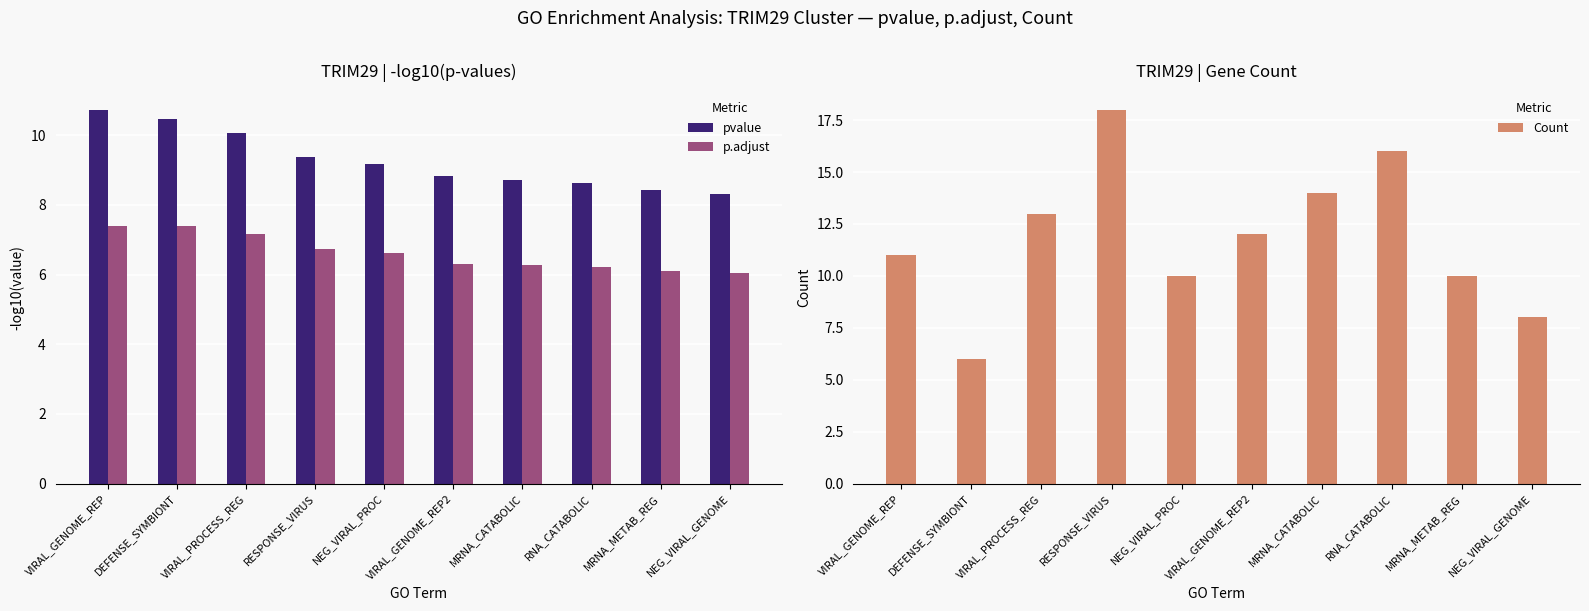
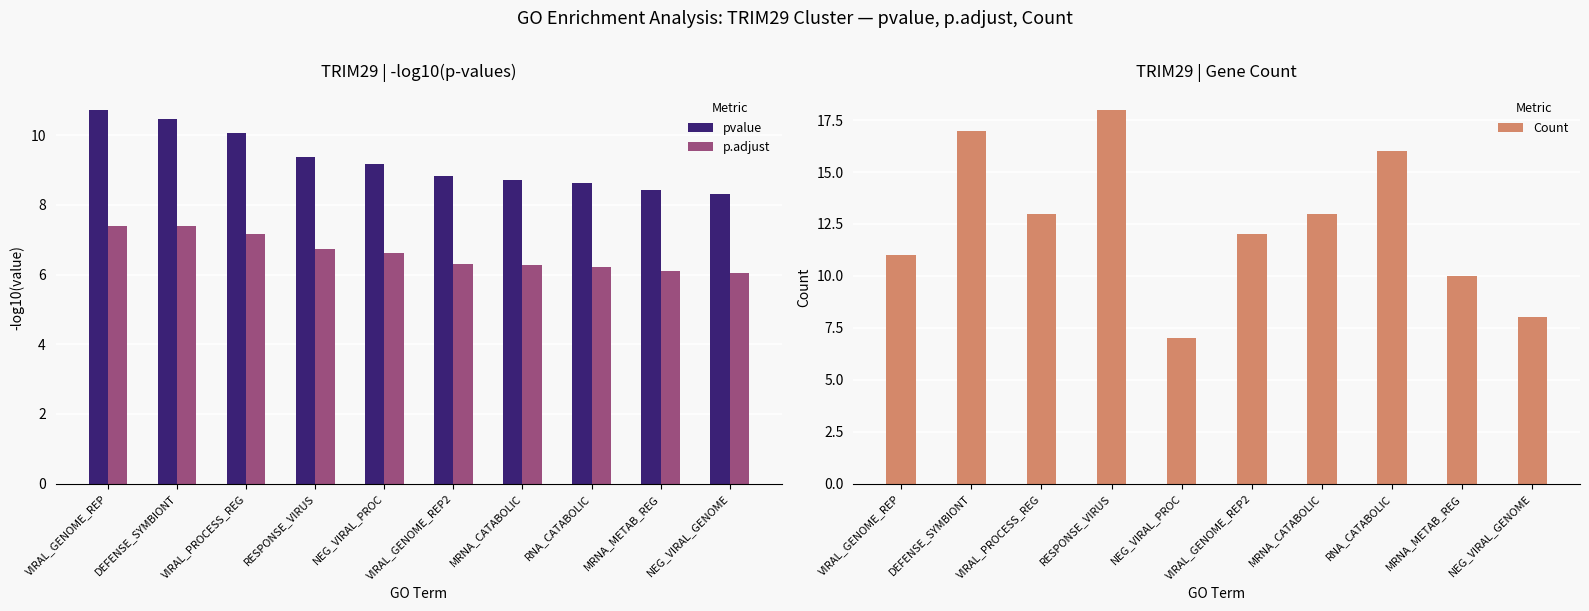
TRIM29 | Gene Count, DEFENSE_SYMBIONT: 6 -> 17
TRIM29 | Gene Count, NEG_VIRAL_PROC: 10 -> 7
TRIM29 | Gene Count, MRNA_CATABOLIC: 14 -> 13
